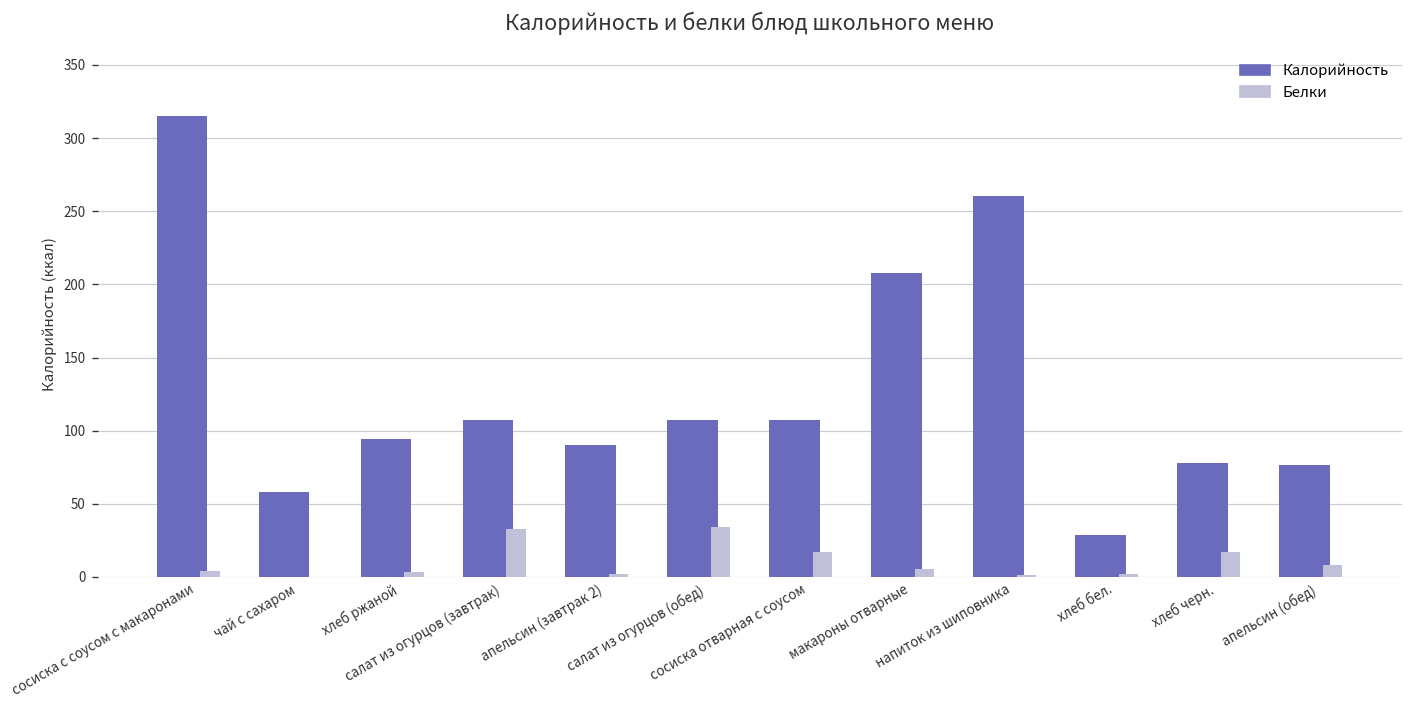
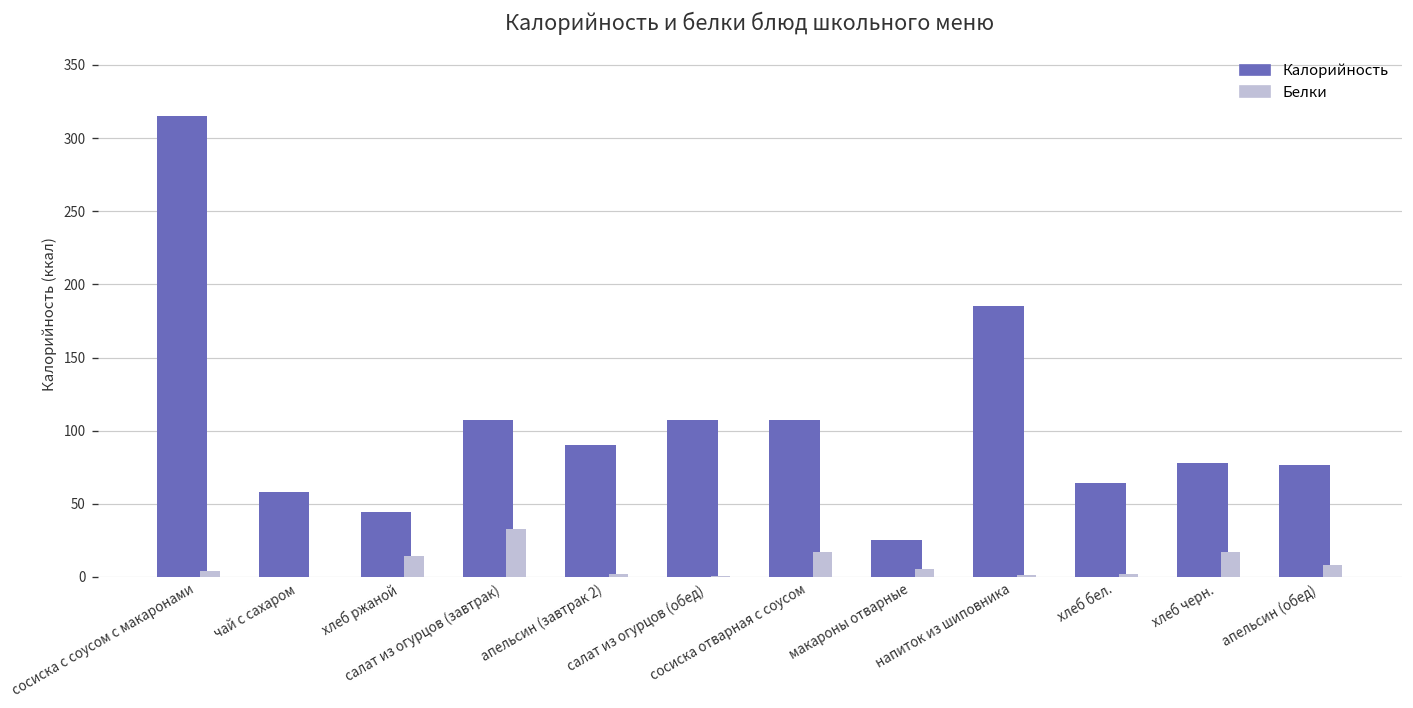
Калорийность, хлеб ржаной: 94 -> 44
Белки, хлеб ржаной: 4 -> 15
Белки, салат из огурцов (обед): 34 -> 1
Калорийность, макароны отварные: 208 -> 25
Калорийность, напиток из шиповника: 260 -> 185
Калорийность, хлеб бел.: 29 -> 64
